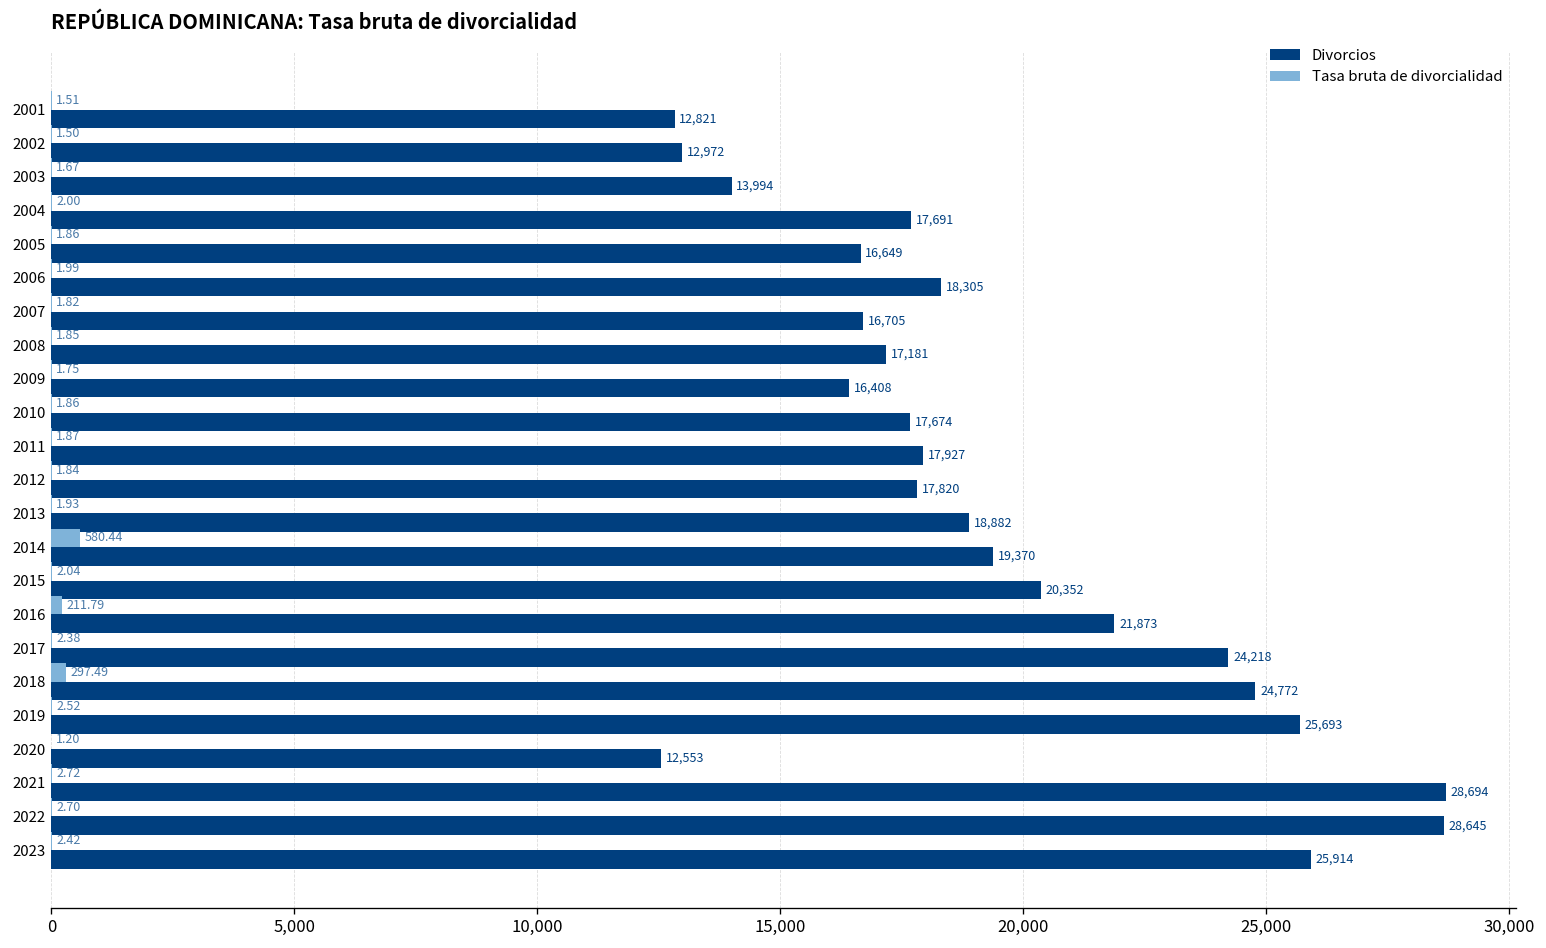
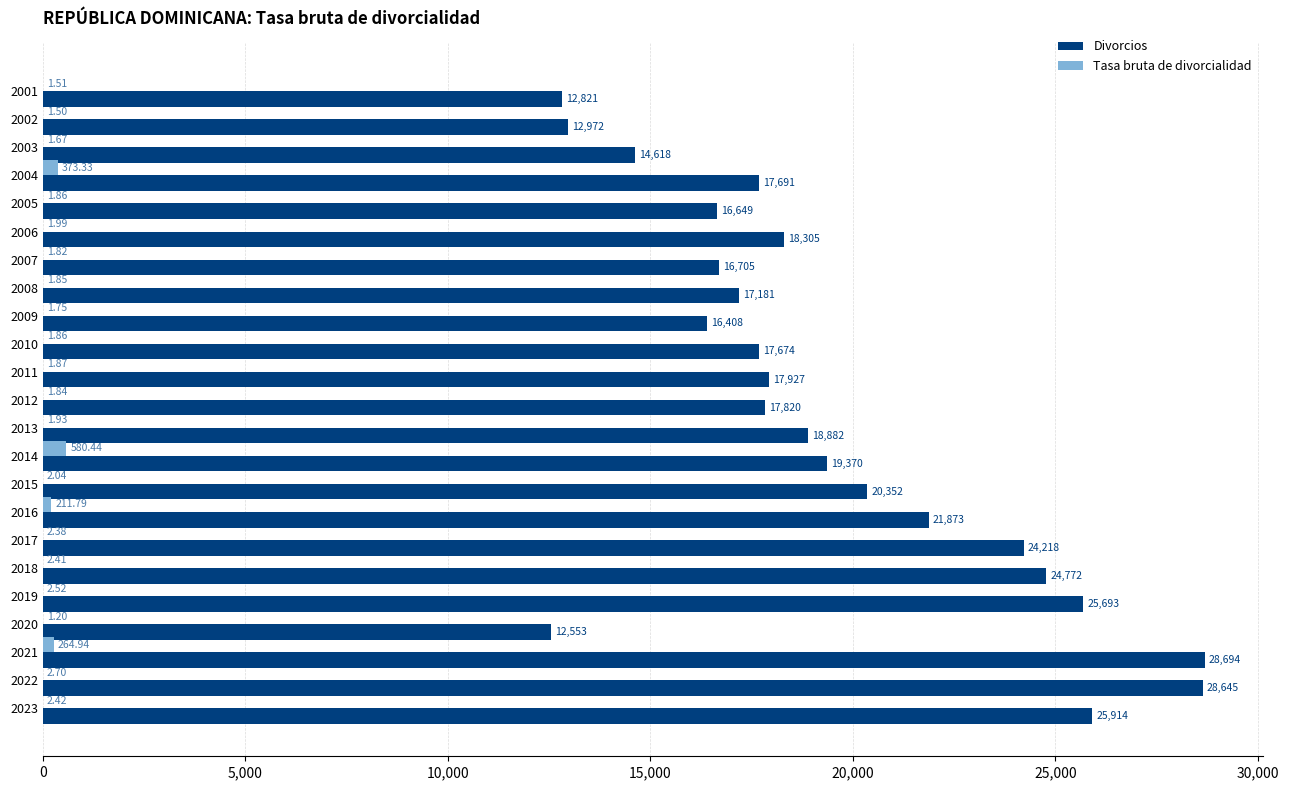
Divorcios, 2003: 13,994 -> 14,618
Tasa bruta de divorcialidad, 2004: 2.00 -> 373.33
Tasa bruta de divorcialidad, 2018: 297.49 -> 2.41
Tasa bruta de divorcialidad, 2021: 2.72 -> 264.94
